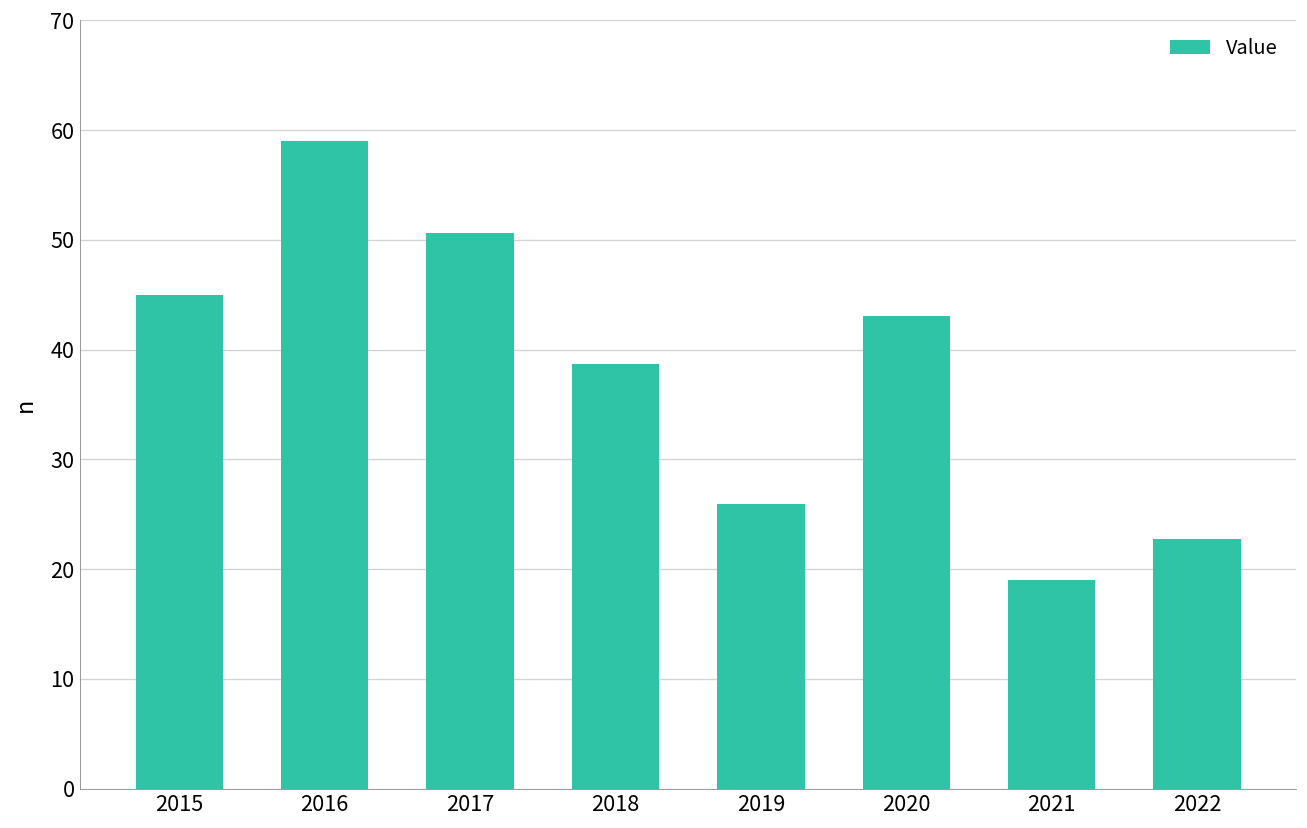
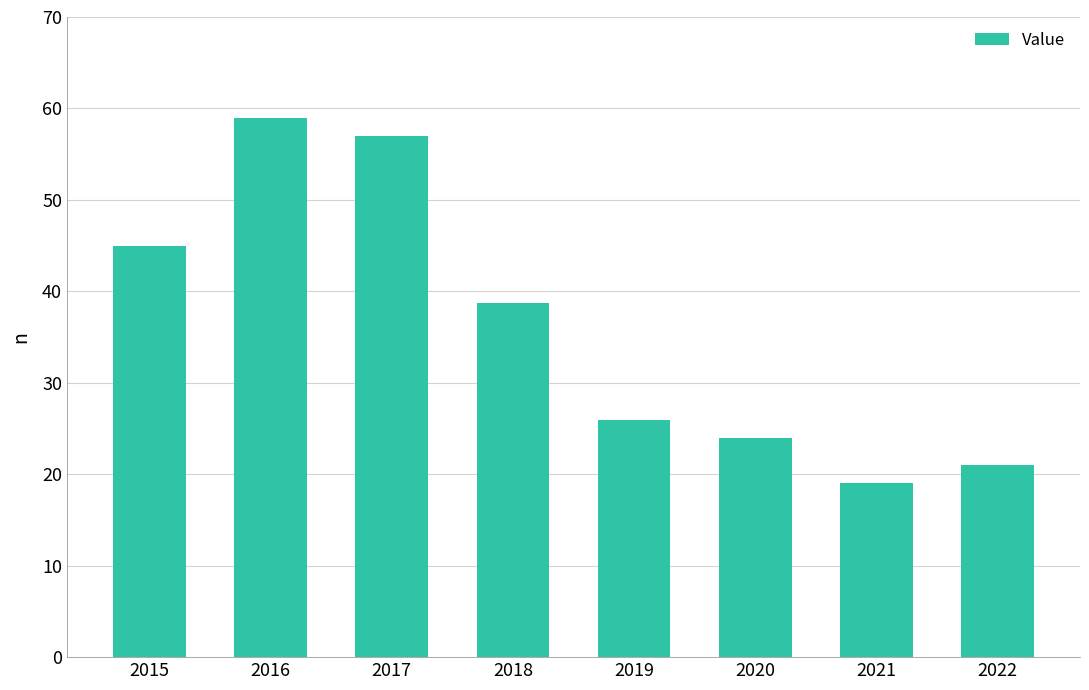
2017: 51 -> 57
2020: 43 -> 24
2022: 23 -> 21
